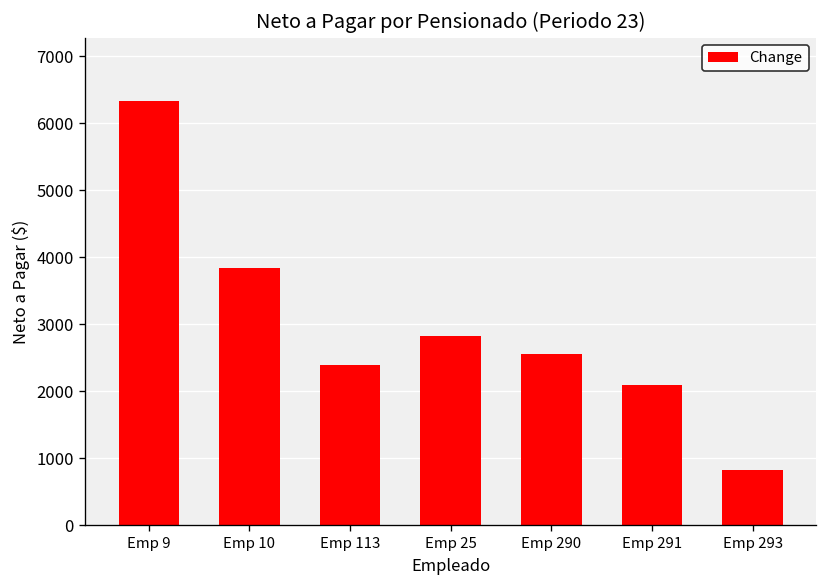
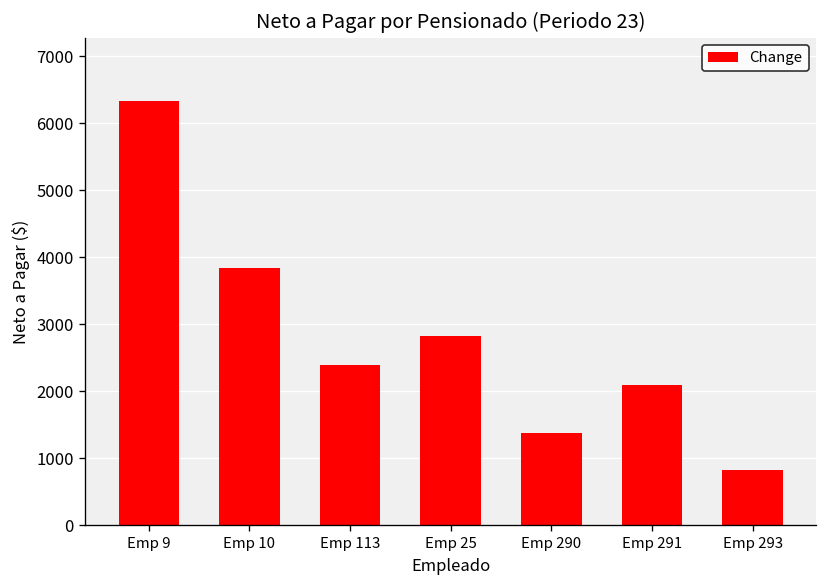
Emp 290: 2600 -> 1400
